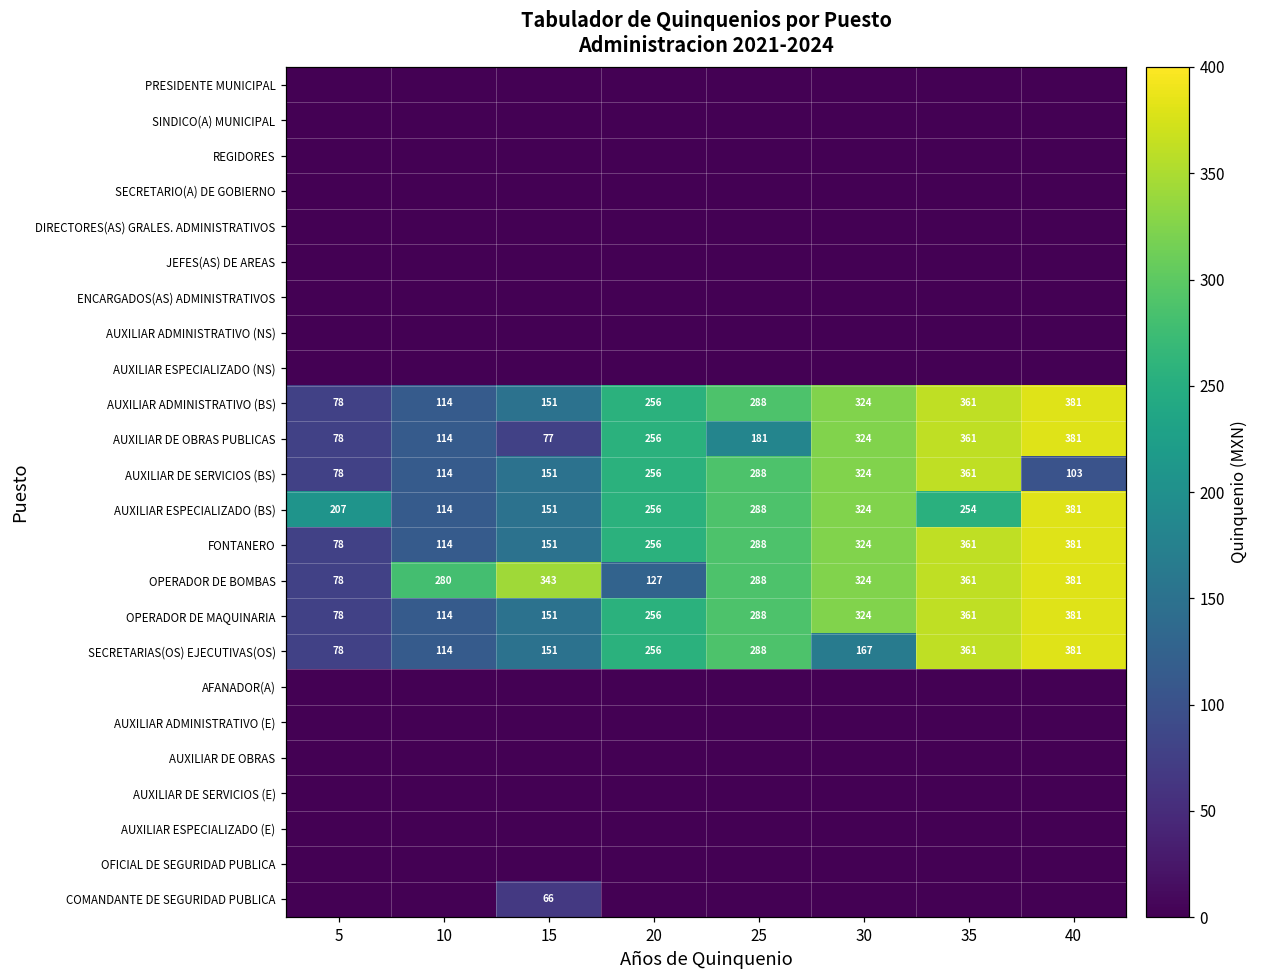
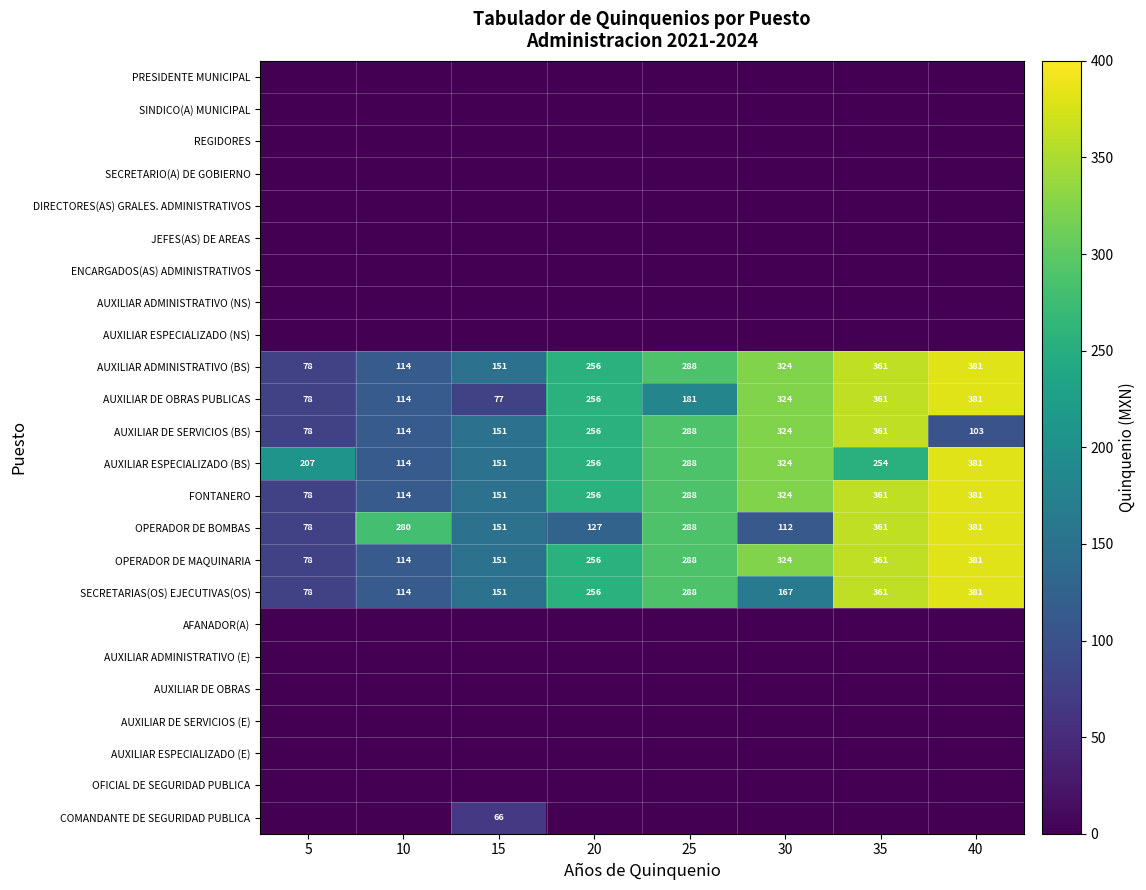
OPERADOR DE BOMBAS, 15: 343 -> 151
OPERADOR DE BOMBAS, 30: 324 -> 112
